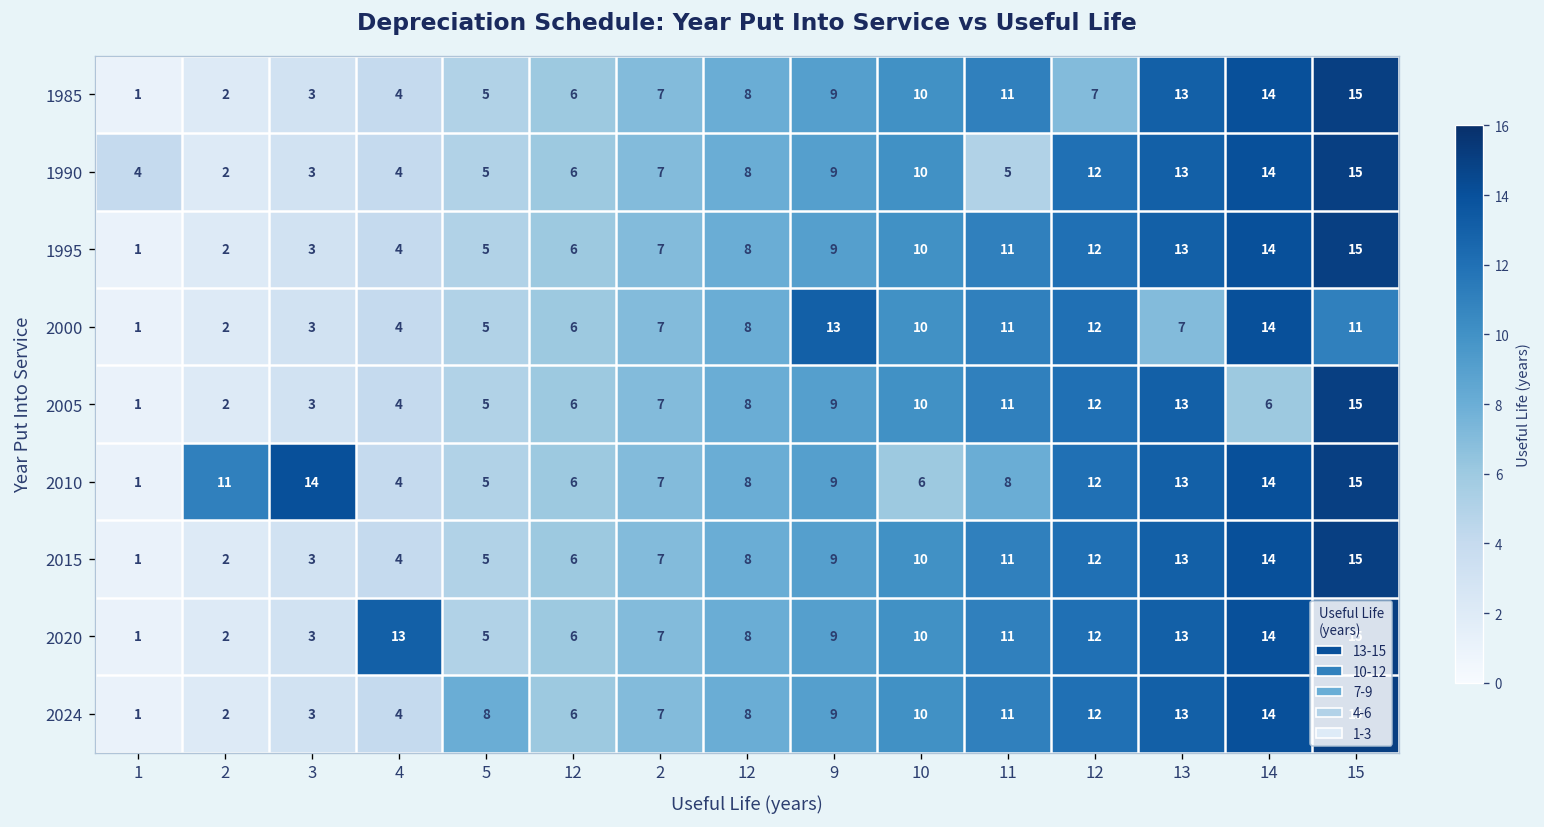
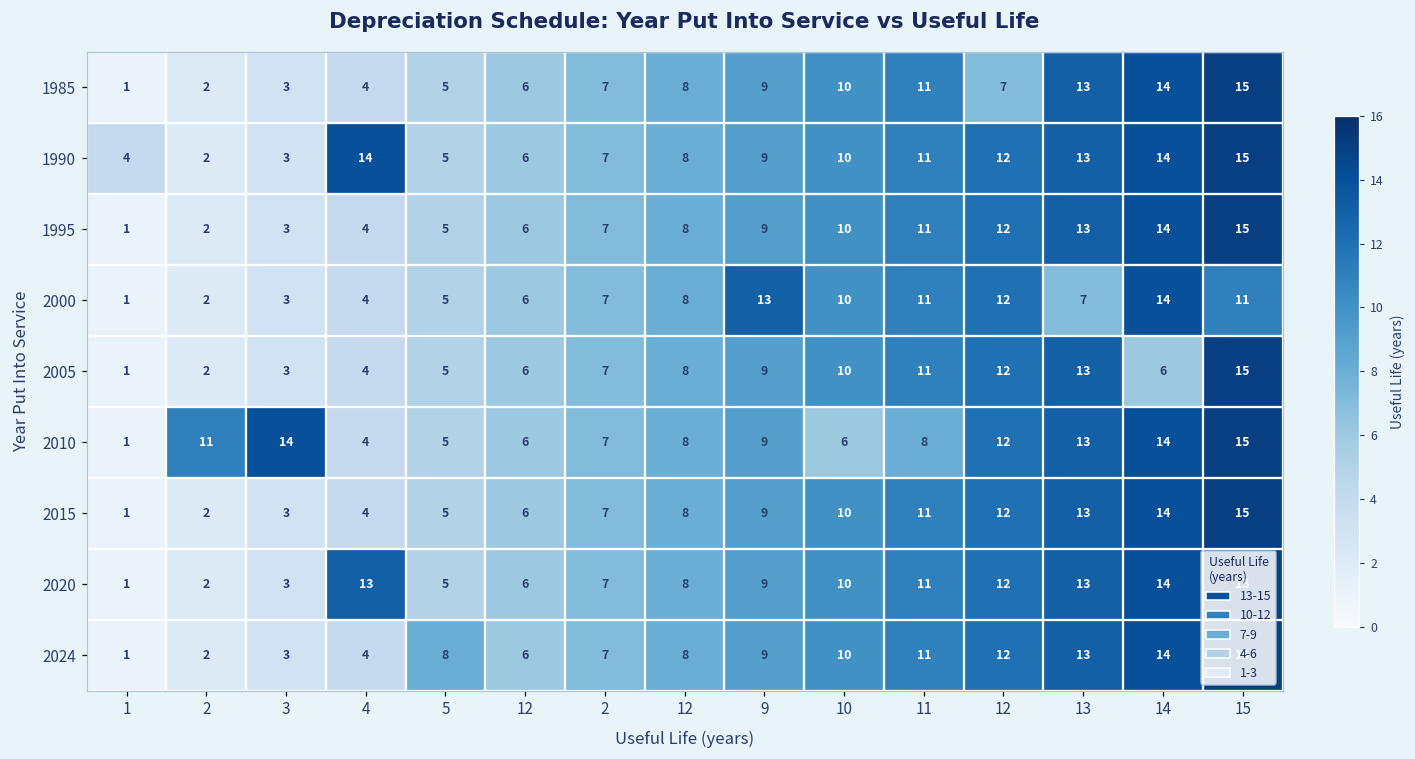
1990, 4: 4 -> 14
1990, 11: 5 -> 11
